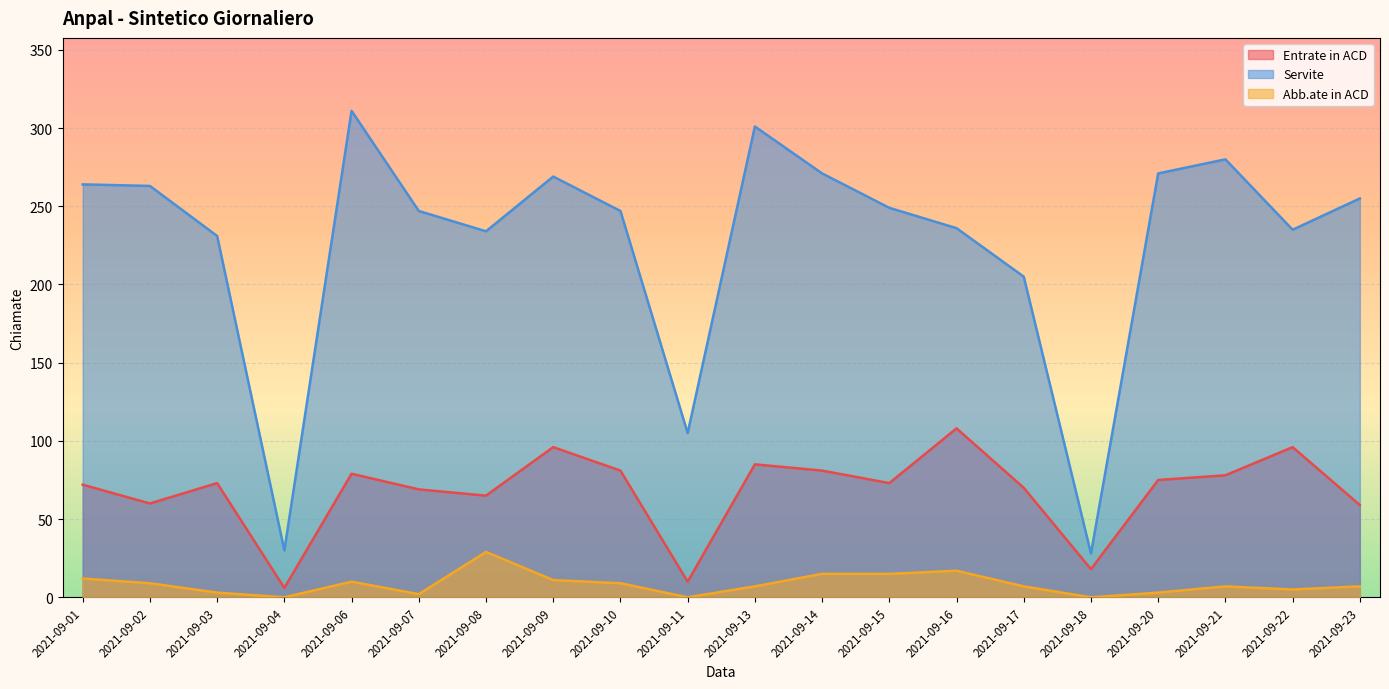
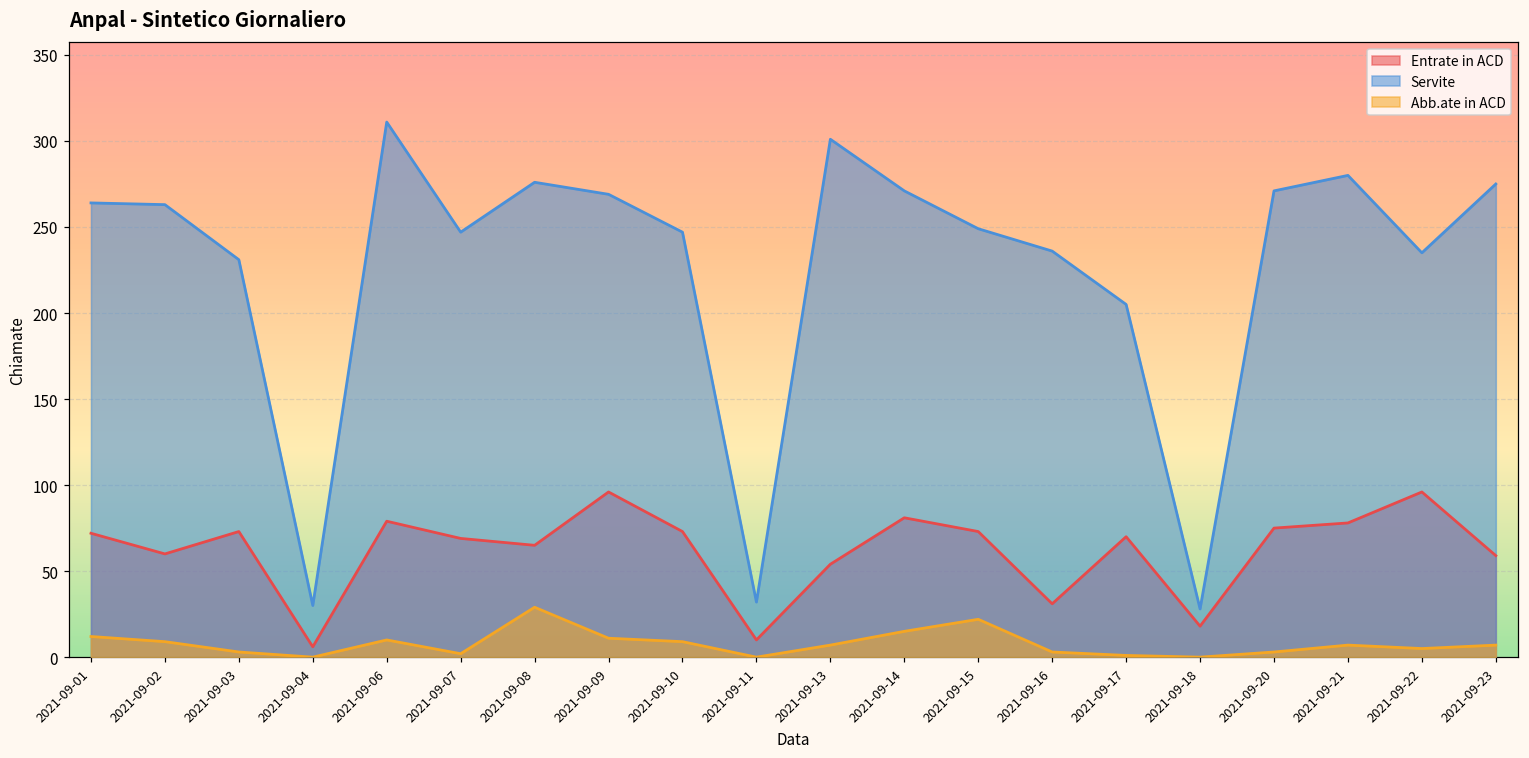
Servite, 2021-09-08: 234 -> 276
Entrate in ACD, 2021-09-10: 81 -> 73
Servite, 2021-09-11: 105 -> 32
Entrate in ACD, 2021-09-13: 85 -> 54
Abb.ate in ACD, 2021-09-15: 15 -> 22
Entrate in ACD, 2021-09-16: 108 -> 31
Abb.ate in ACD, 2021-09-16: 17 -> 3
Abb.ate in ACD, 2021-09-17: 7 -> 1
Servite, 2021-09-23: 255 -> 275
